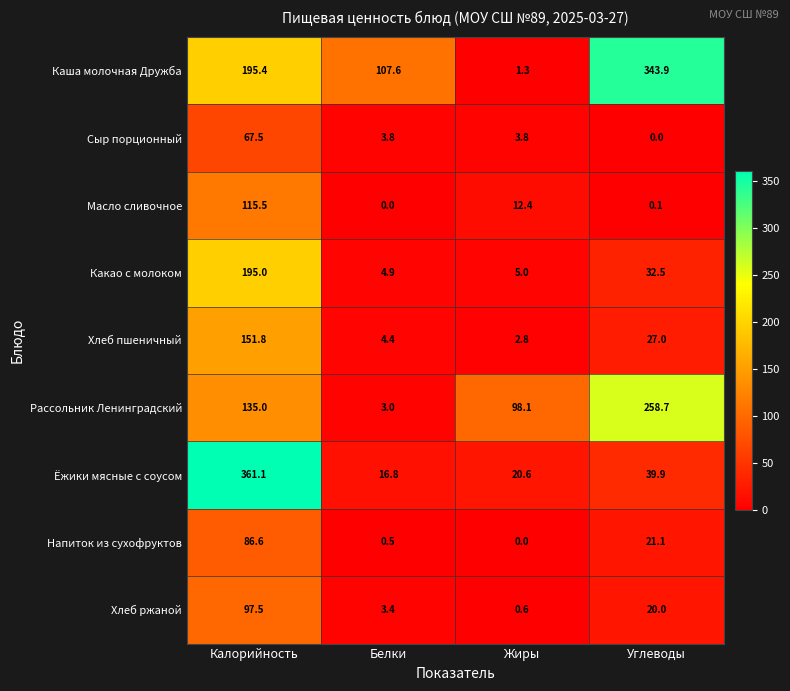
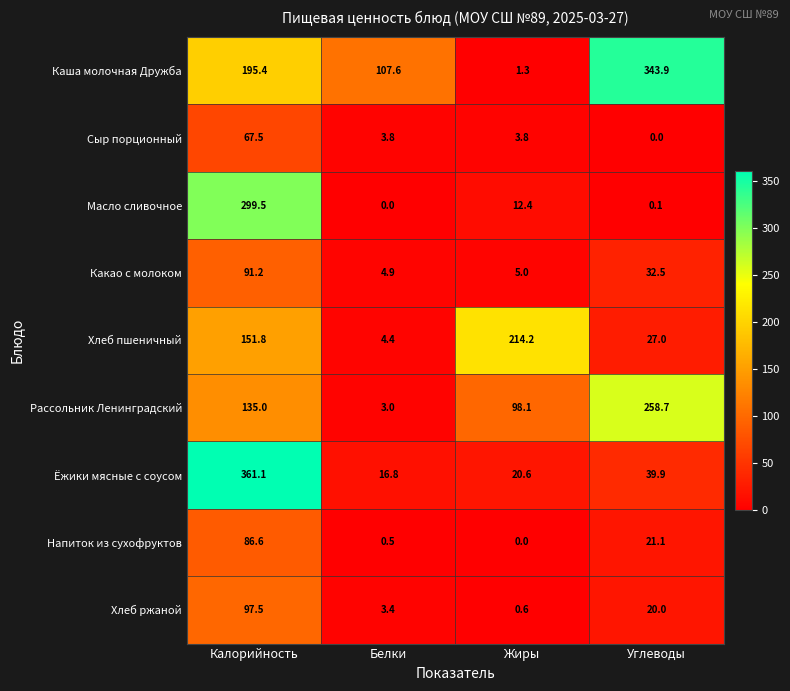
Масло сливочное, Калорийность: 115.5 -> 299.5
Какао с молоком, Калорийность: 195.0 -> 91.2
Хлеб пшеничный, Жиры: 2.8 -> 214.2
